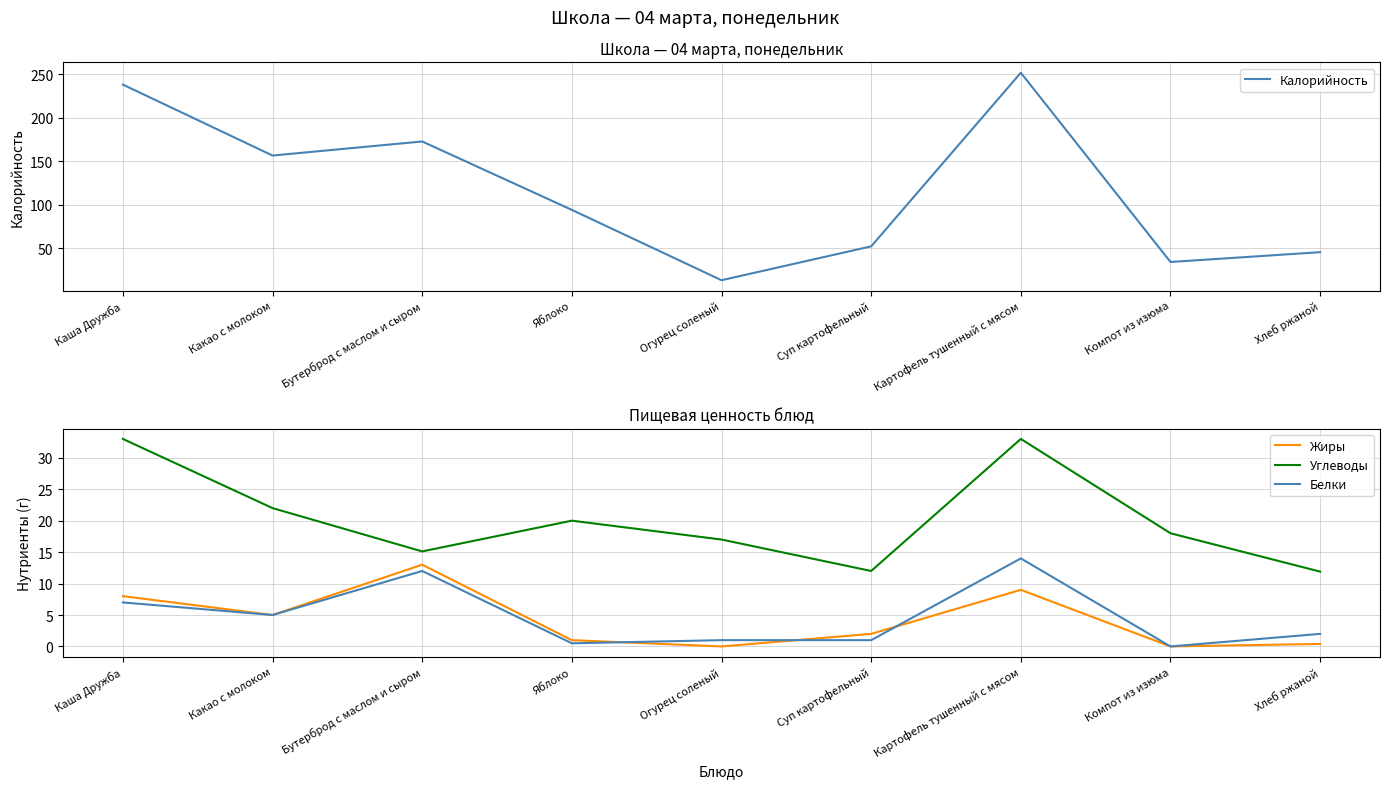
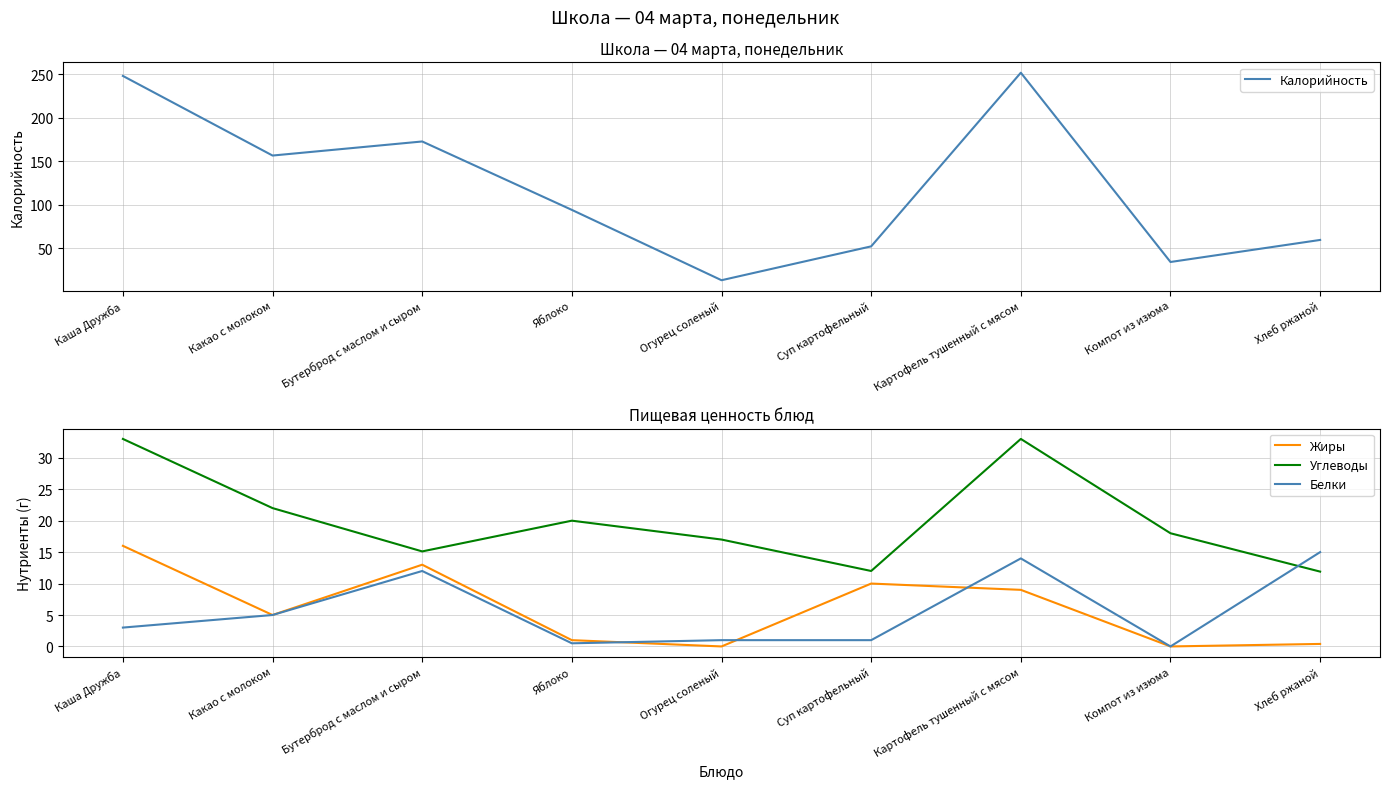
Школа — 04 марта, понедельник, Каша Дружба: 240 -> 250
Школа — 04 марта, понедельник, Хлеб ржаной: 50 -> 60
Пищевая ценность блюд, Жиры, Каша Дружба: 8 -> 16
Пищевая ценность блюд, Белки, Каша Дружба: 7 -> 3
Пищевая ценность блюд, Жиры, Суп картофельный: 2 -> 10
Пищевая ценность блюд, Белки, Хлеб ржаной: 2 -> 15
